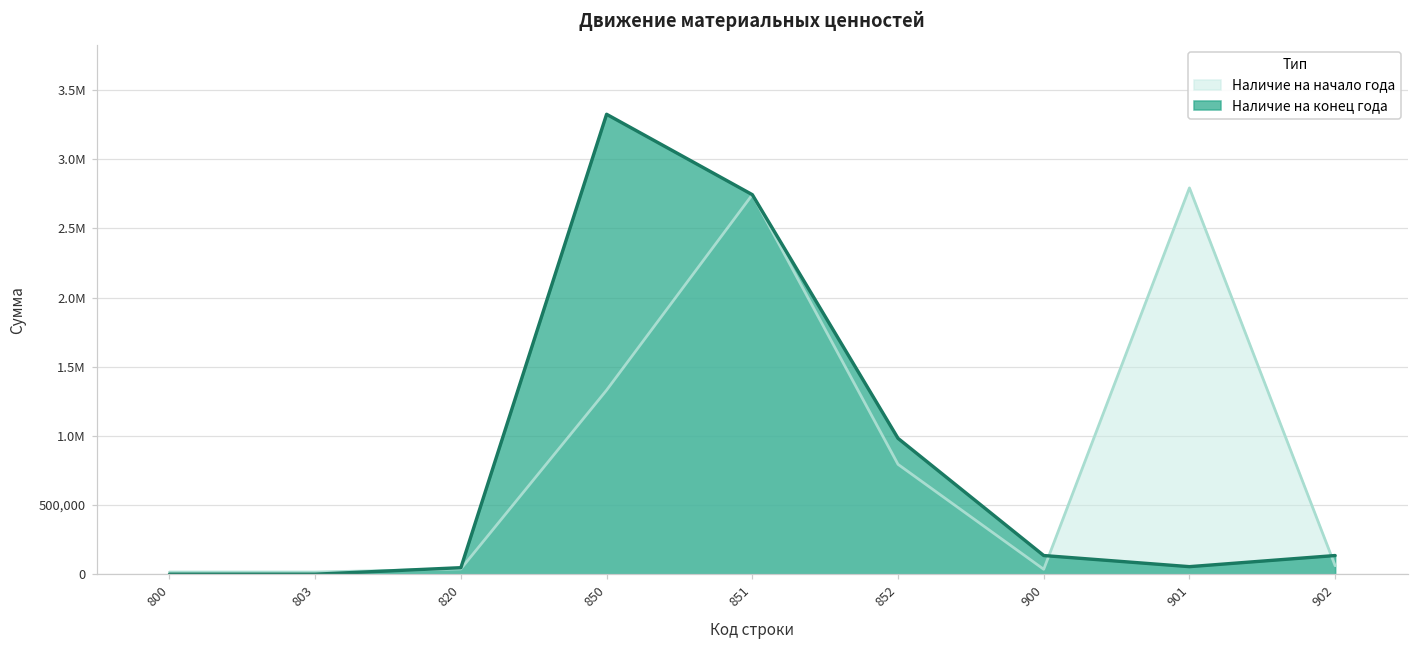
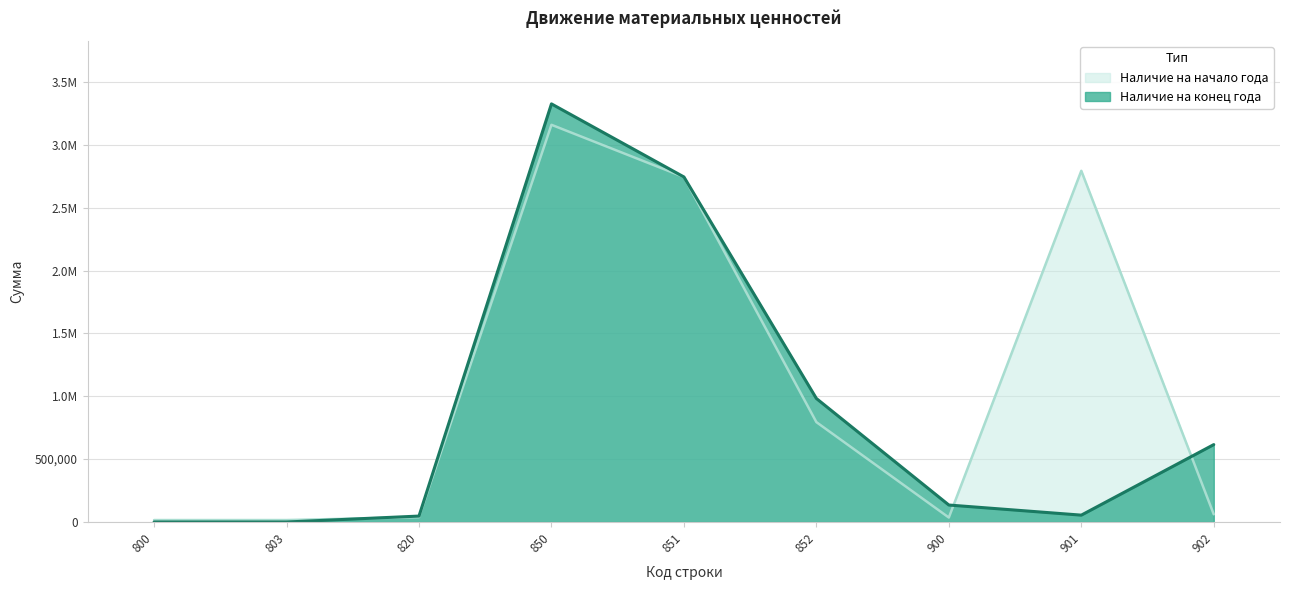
Наличие на начало года, 850: 1,330,000 -> 3,160,000
Наличие на конец года, 902: 140,000 -> 620,000
